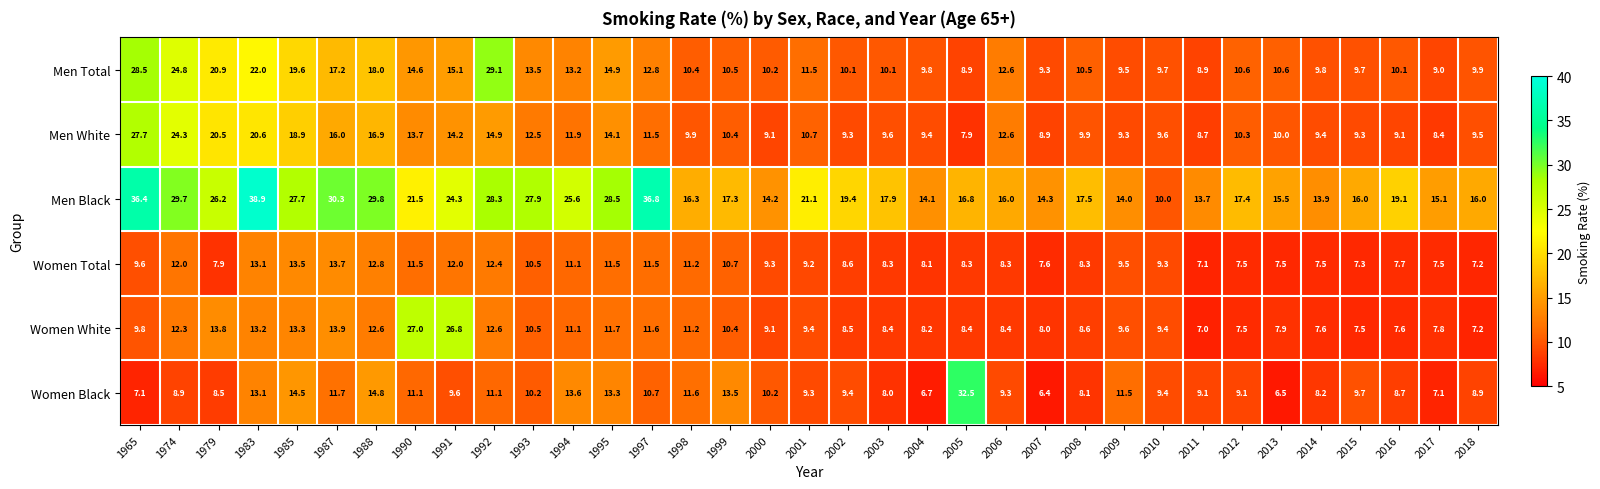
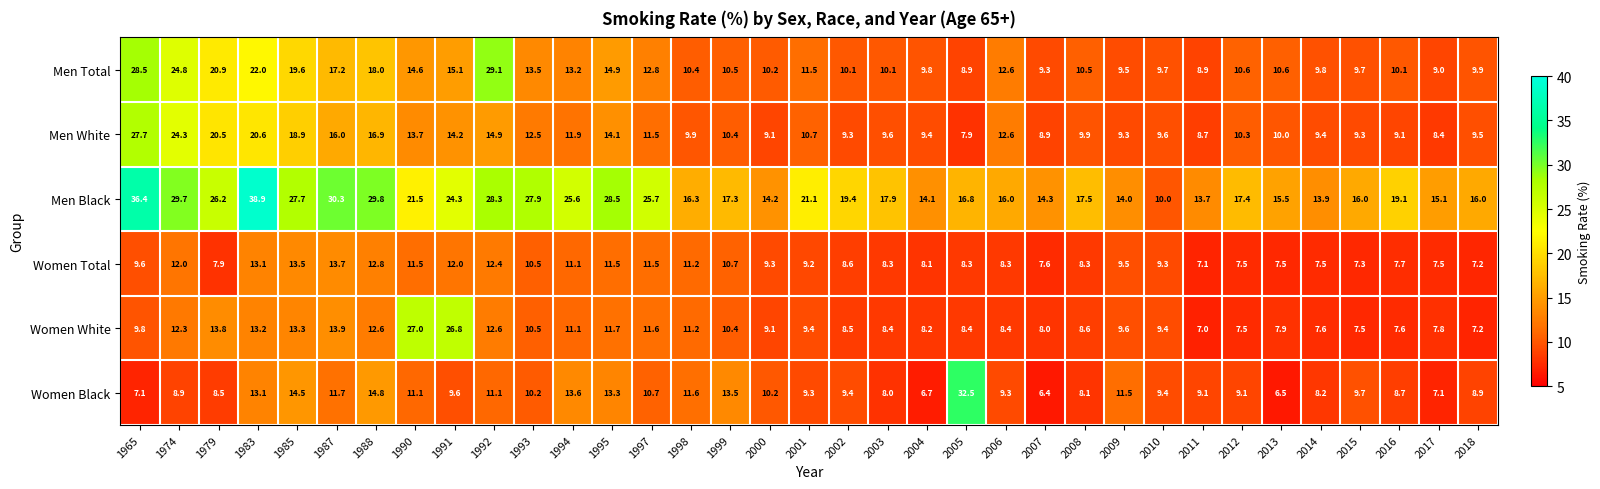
Men Black, 1997: 36.8 -> 25.7
